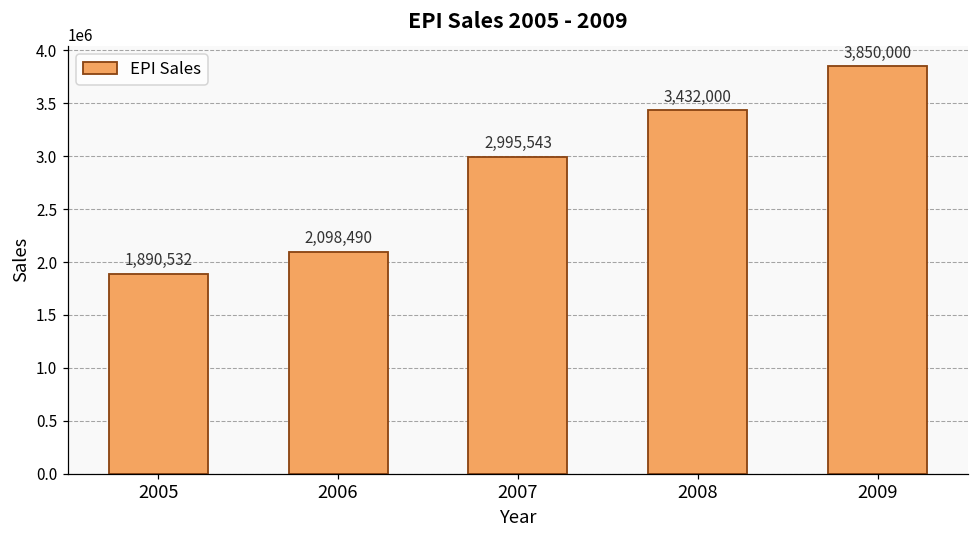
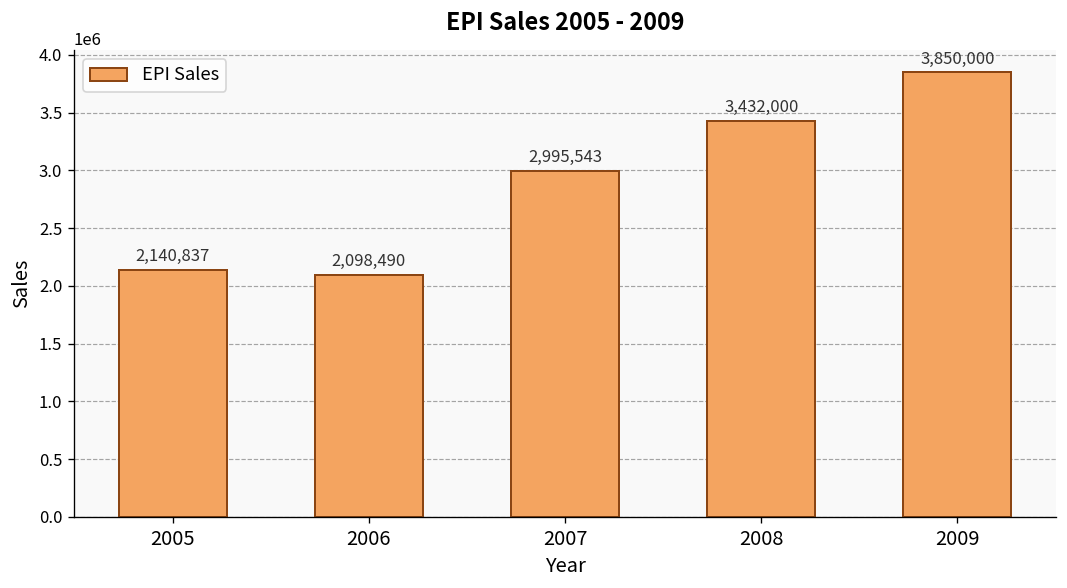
2005: 1,890,532 -> 2,140,837
